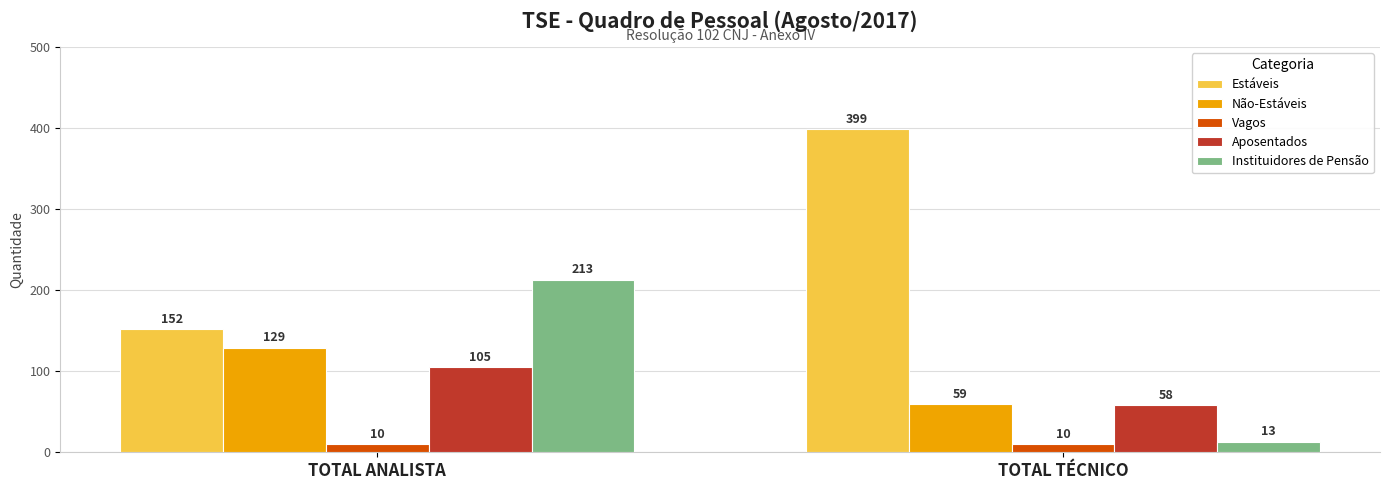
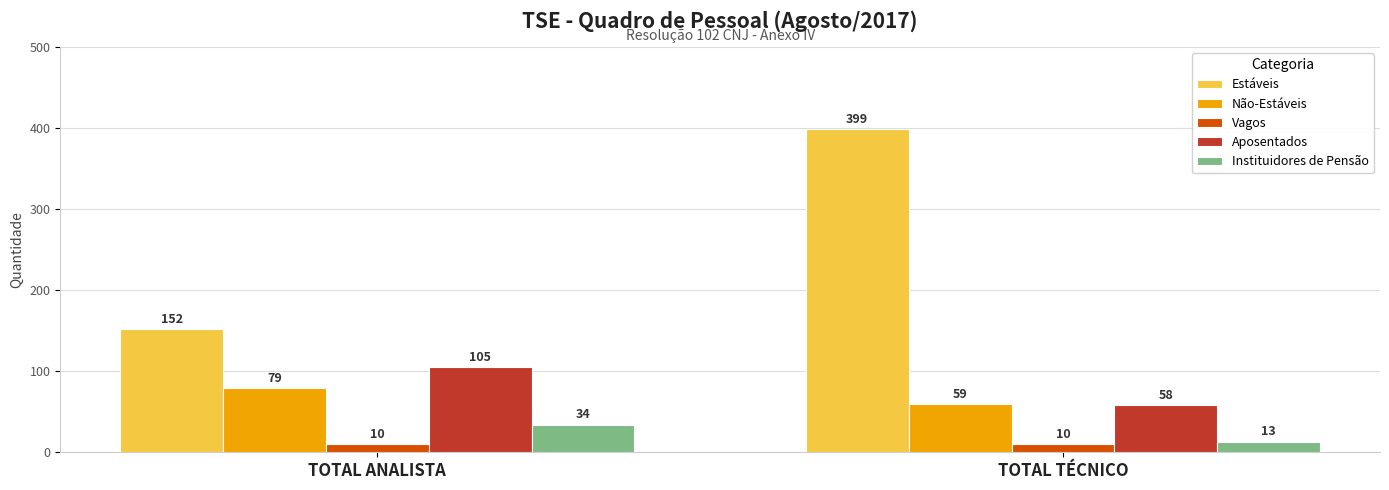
Não-Estáveis, TOTAL ANALISTA: 129 -> 79
Instituidores de Pensão, TOTAL ANALISTA: 213 -> 34
